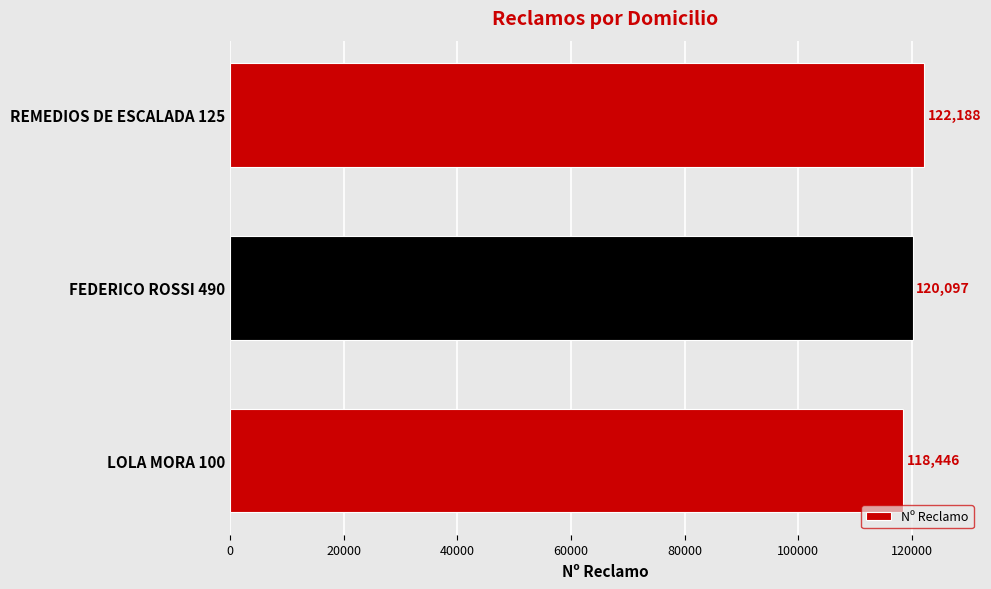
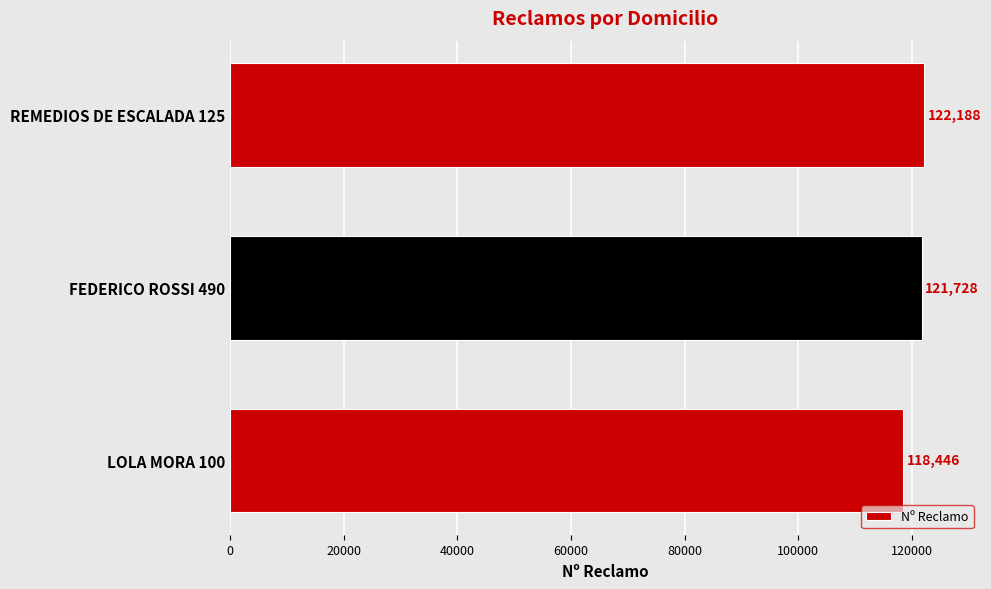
FEDERICO ROSSI 490: 120,097 -> 121,728
